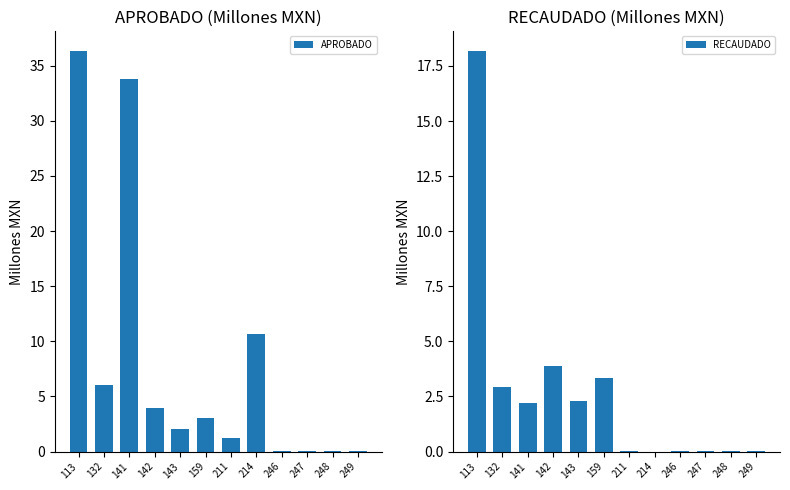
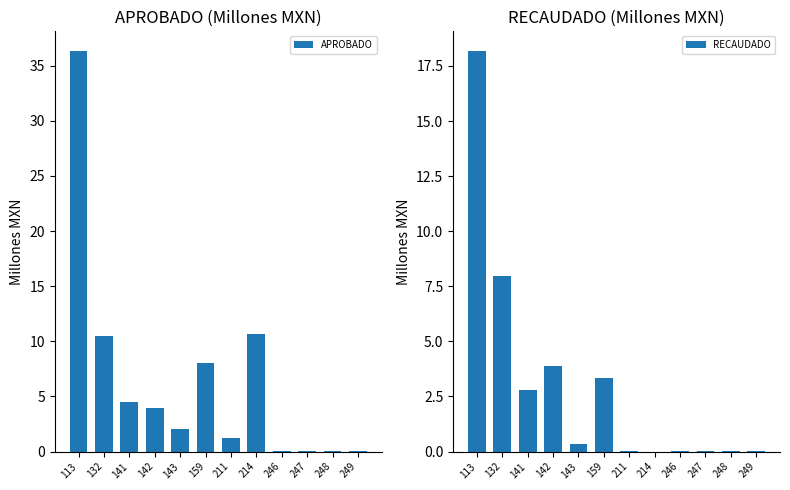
APROBADO (Millones MXN), 132: 6.0 -> 10.5
APROBADO (Millones MXN), 141: 33.8 -> 4.5
APROBADO (Millones MXN), 159: 3.0 -> 8.0
RECAUDADO (Millones MXN), 132: 2.9 -> 8.0
RECAUDADO (Millones MXN), 141: 2.2 -> 2.8
RECAUDADO (Millones MXN), 143: 2.3 -> 0.3
